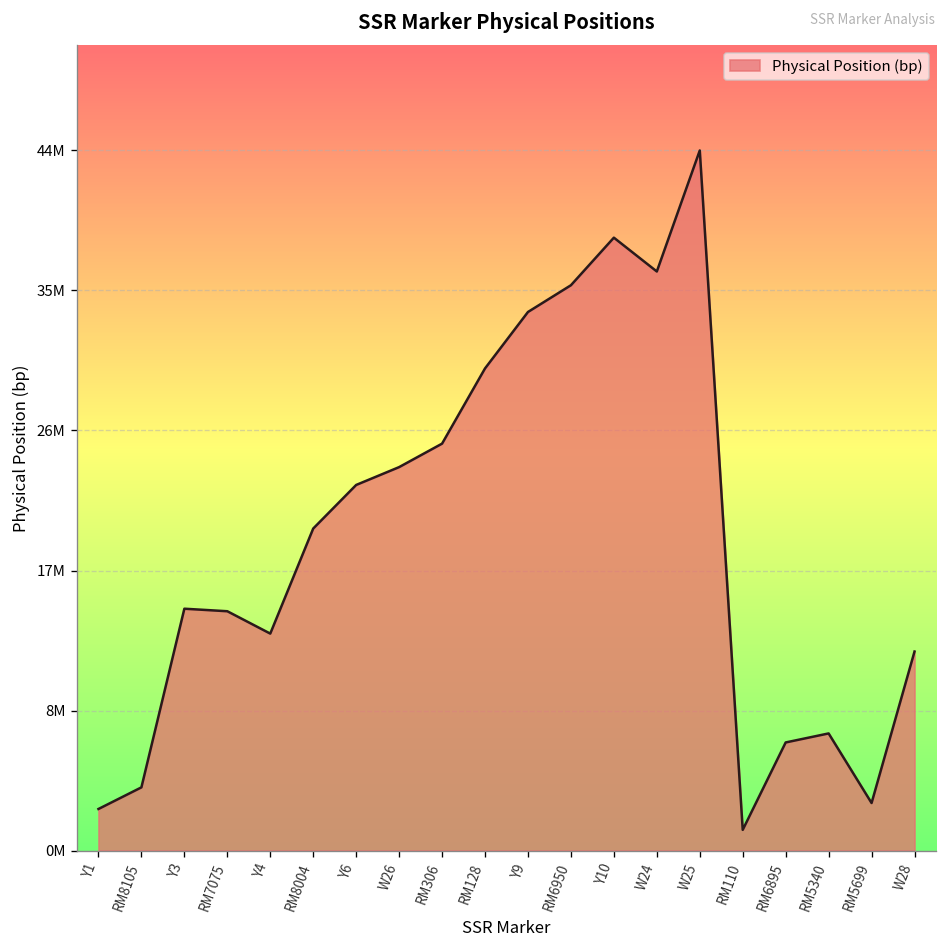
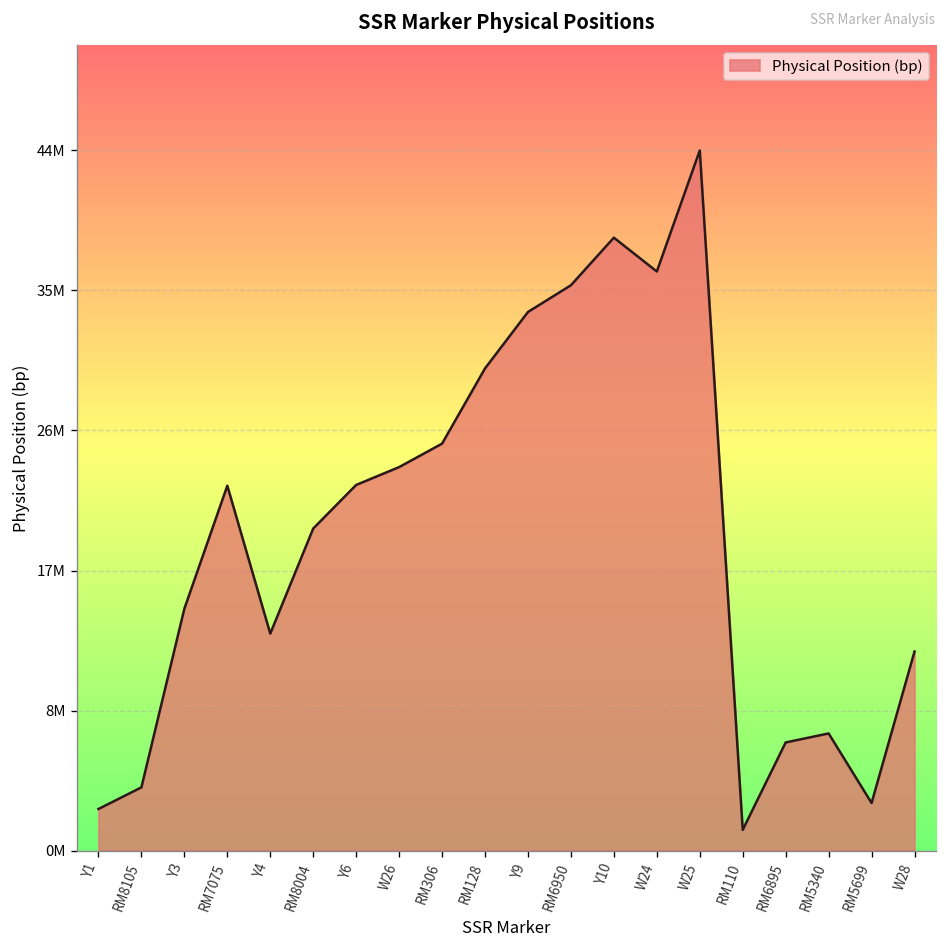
RM7075: 15400000 -> 23400000
